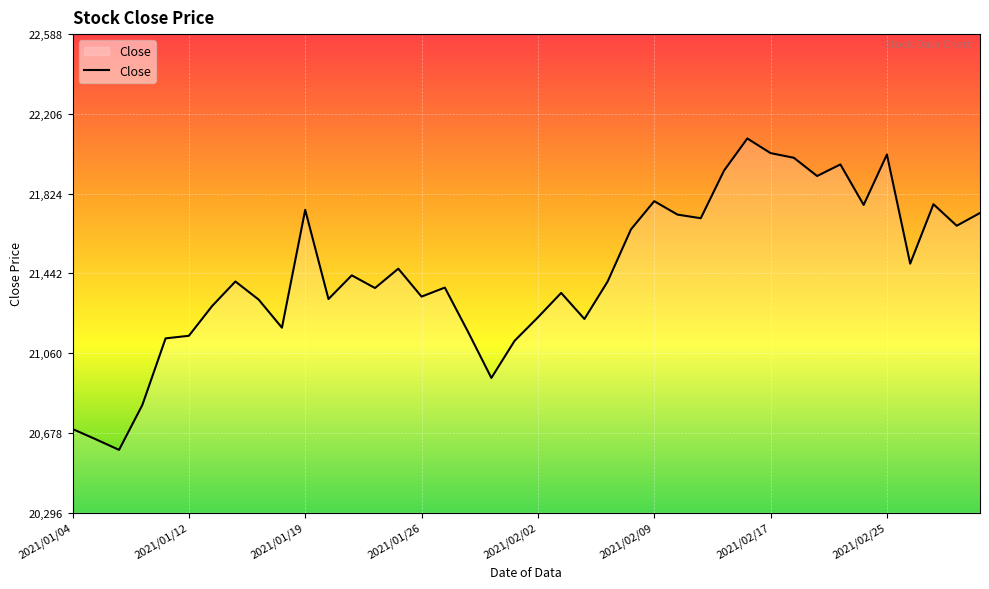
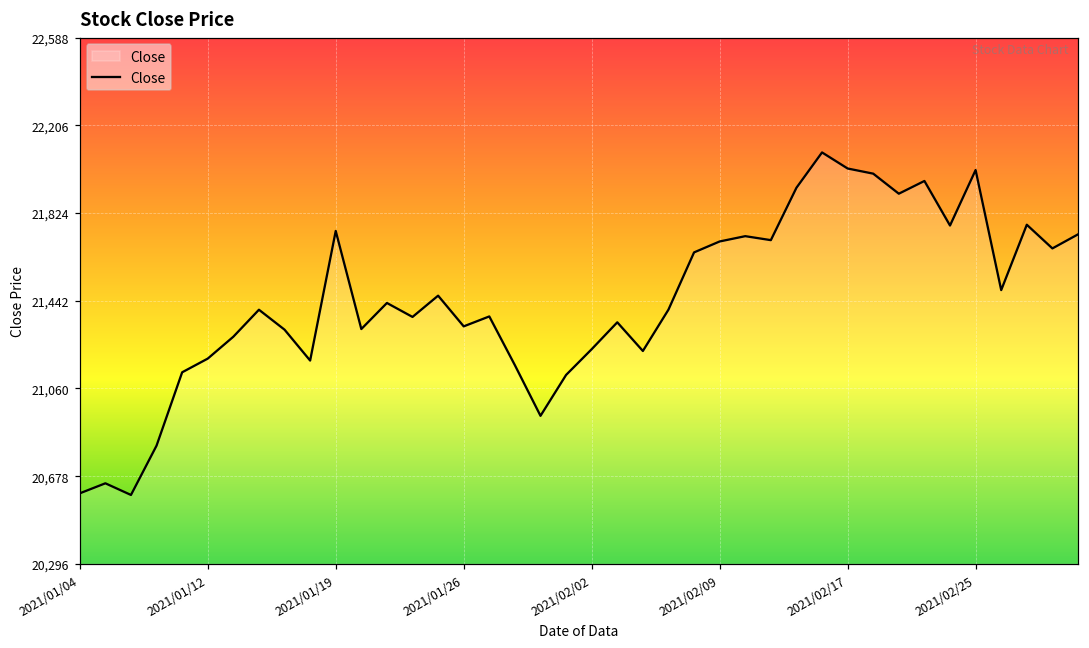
2021/01/04: 20,700 -> 20,600
2021/01/12: 21,140 -> 21,190
2021/02/09: 21,790 -> 21,700
